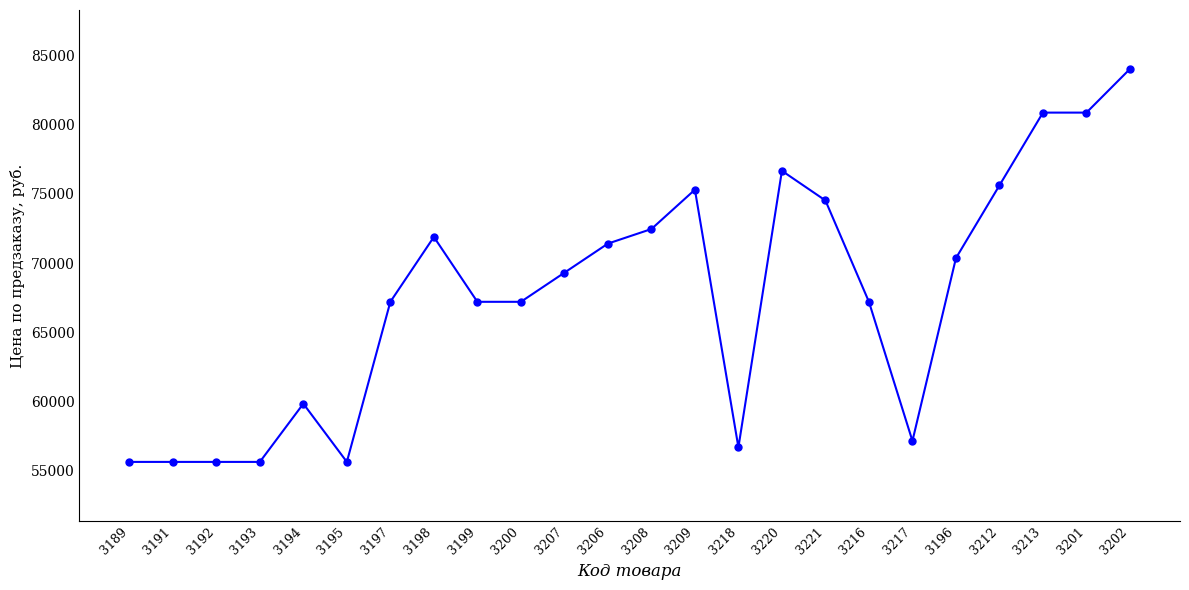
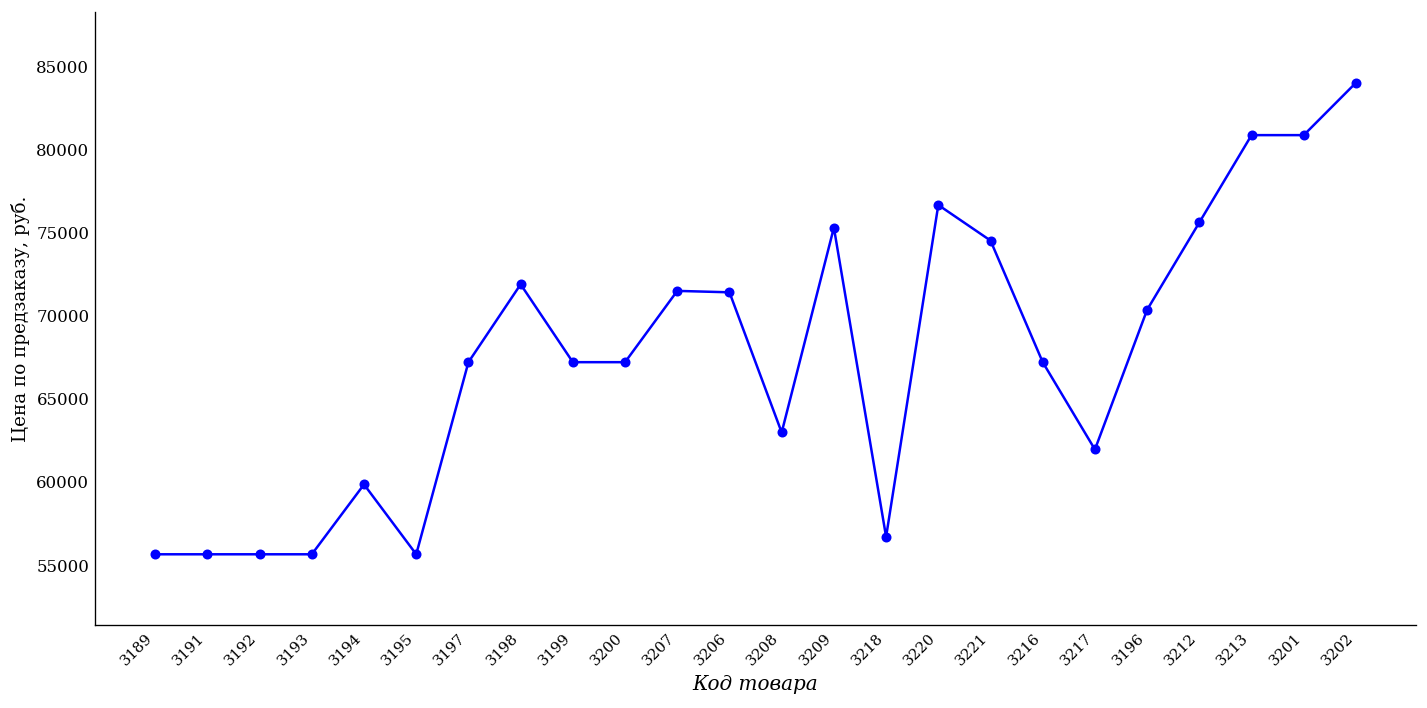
3207: 69300 -> 71500
3208: 72500 -> 63000
3217: 57200 -> 62000
